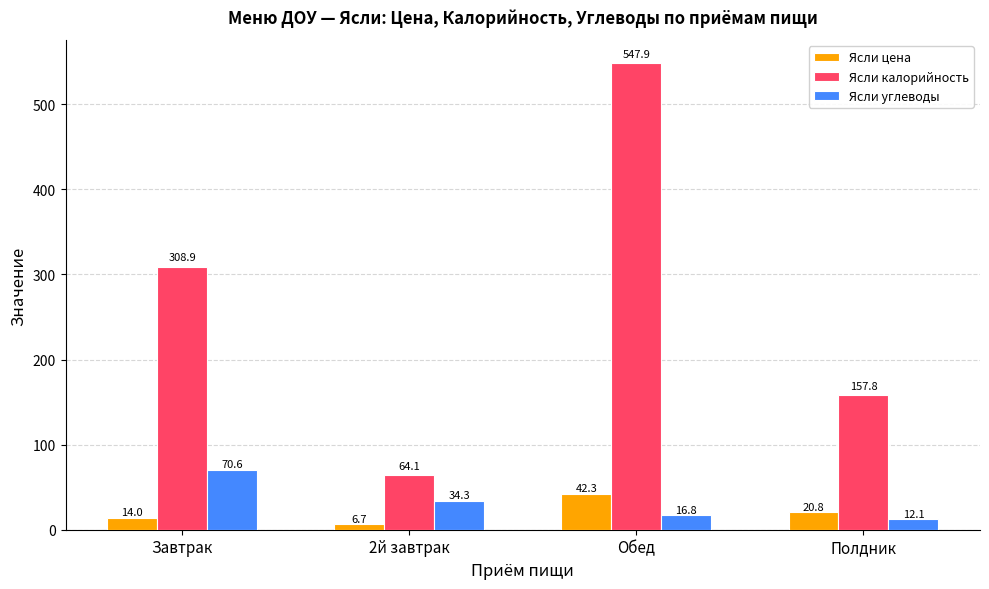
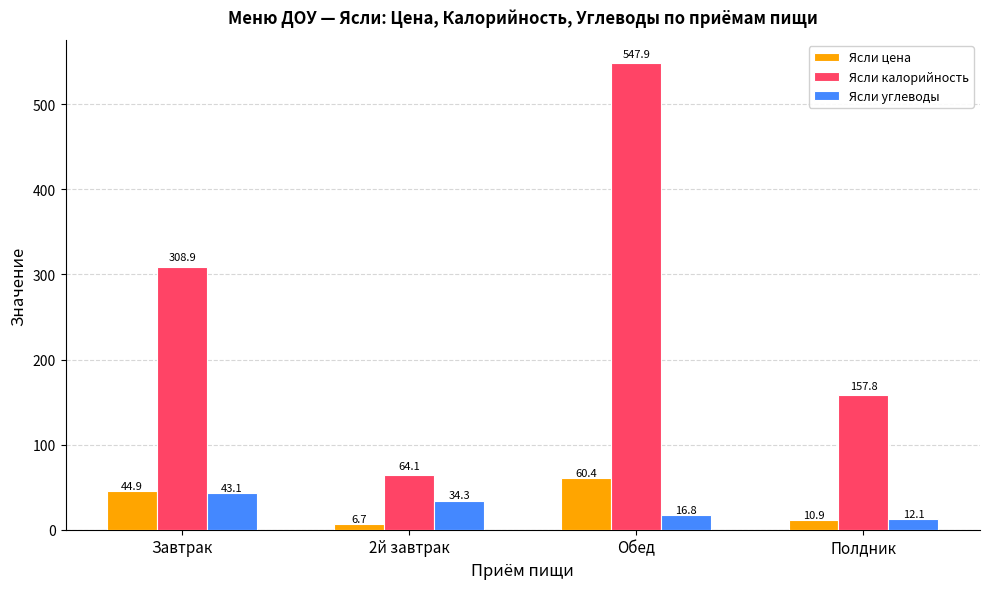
Ясли цена, Завтрак: 14.0 -> 44.9
Ясли углеводы, Завтрак: 70.6 -> 43.1
Ясли цена, Обед: 42.3 -> 60.4
Ясли цена, Полдник: 20.8 -> 10.9
